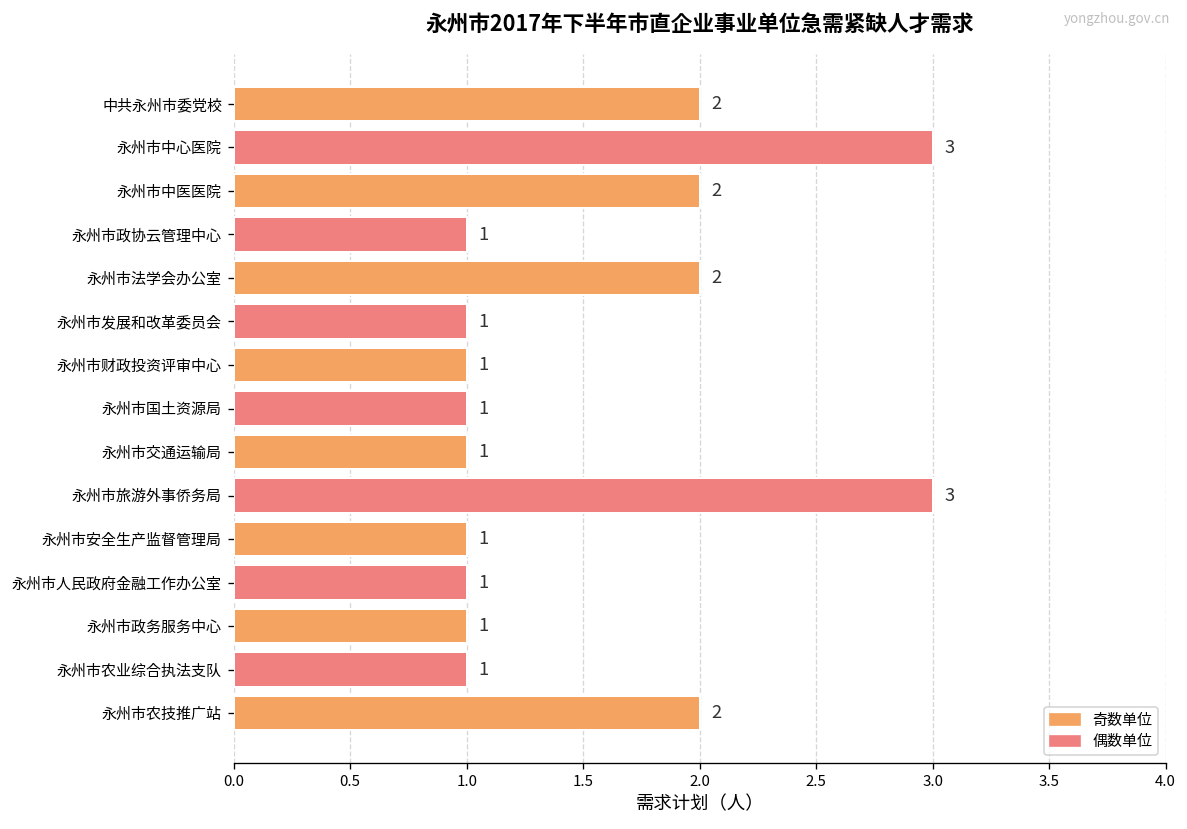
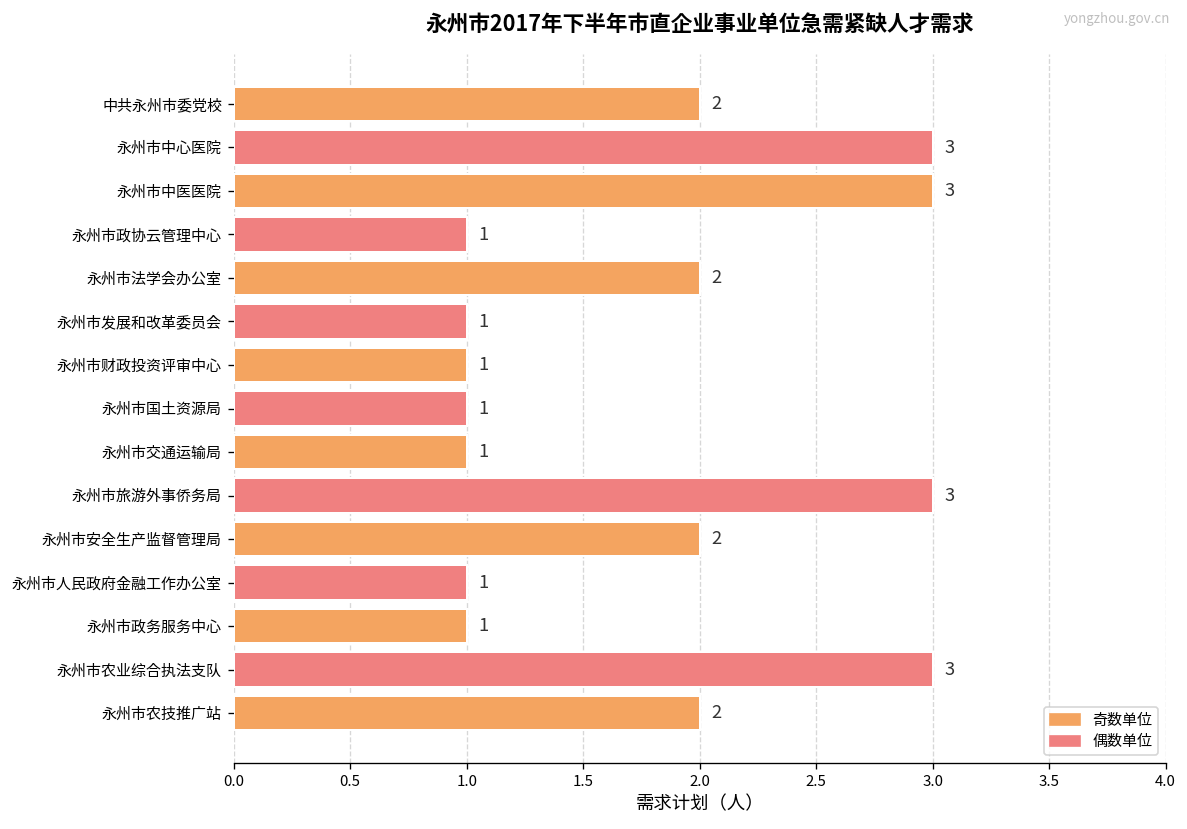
永州市中医医院: 2 -> 3
永州市安全生产监督管理局: 1 -> 2
永州市农业综合执法支队: 1 -> 3
